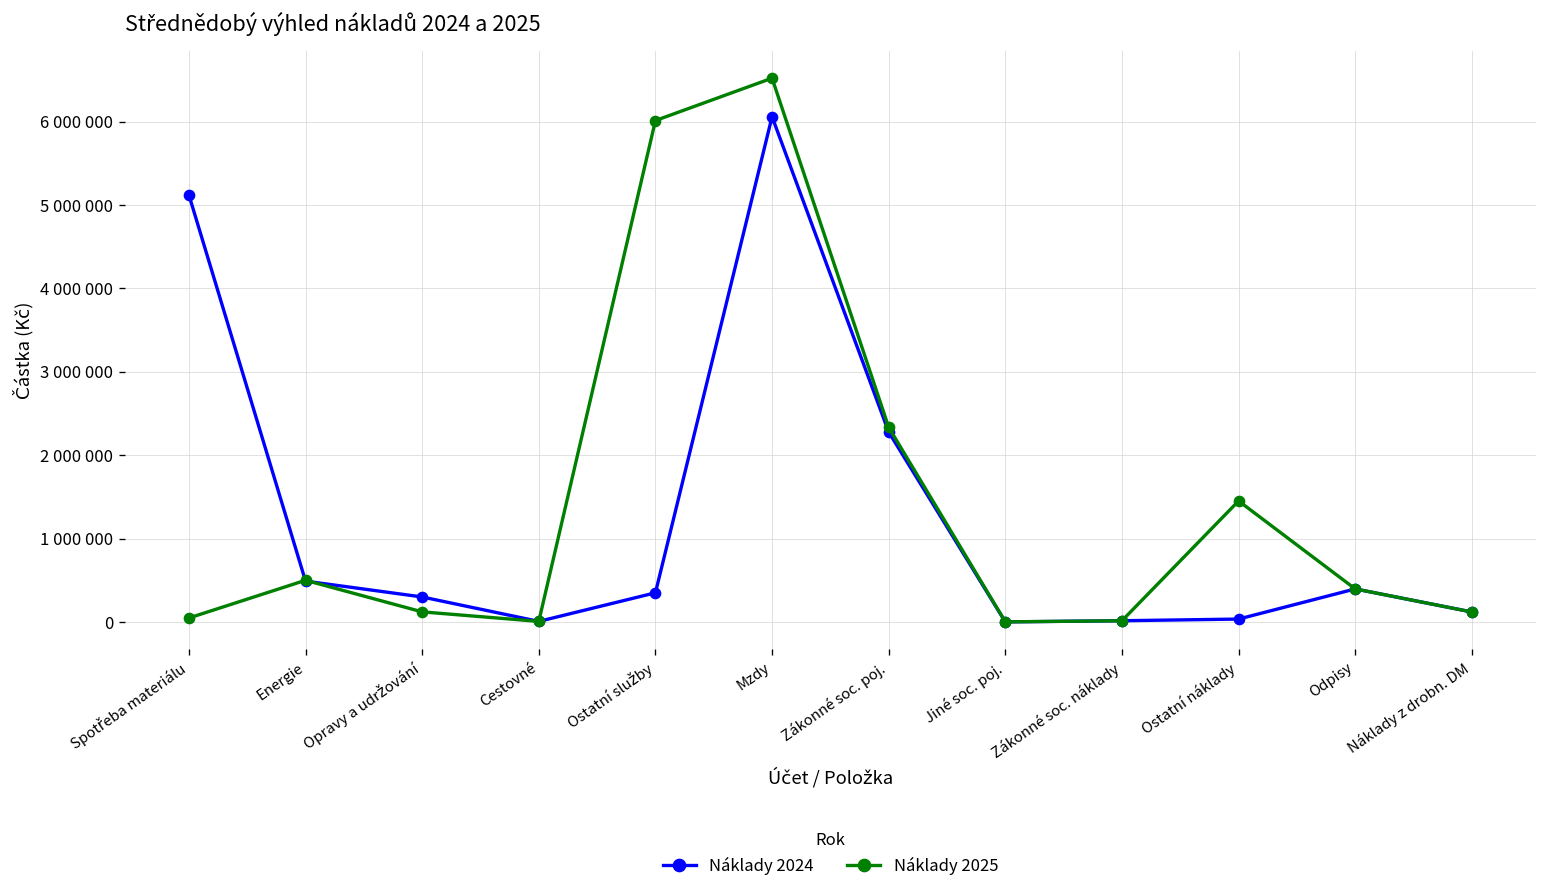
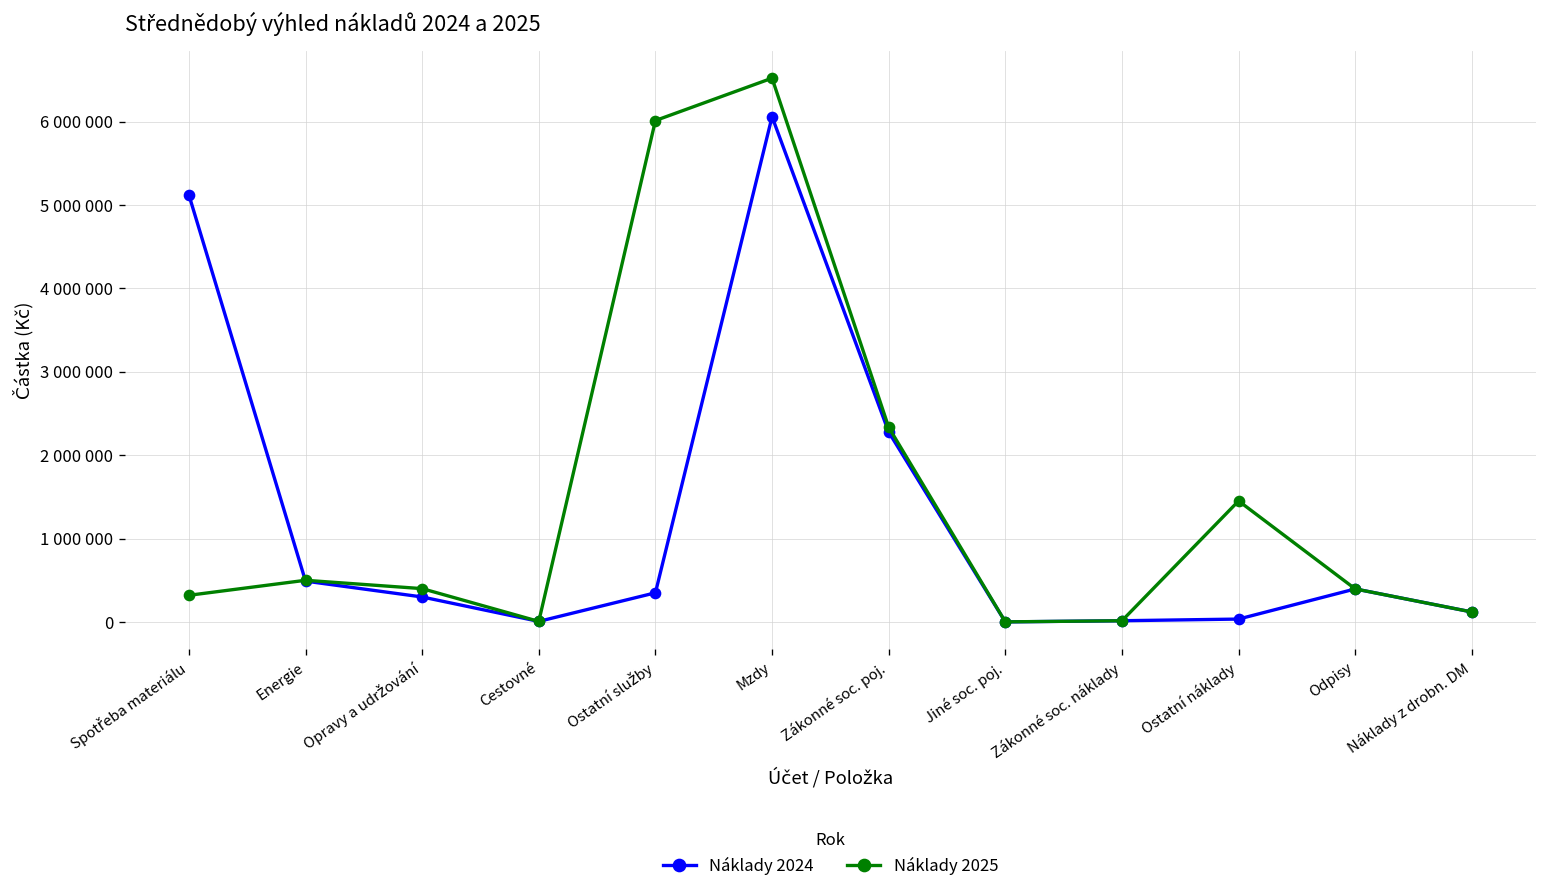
Náklady 2025, Spotřeba materiálu: 0 -> 300000
Náklady 2025, Opravy a udržování: 100000 -> 400000
